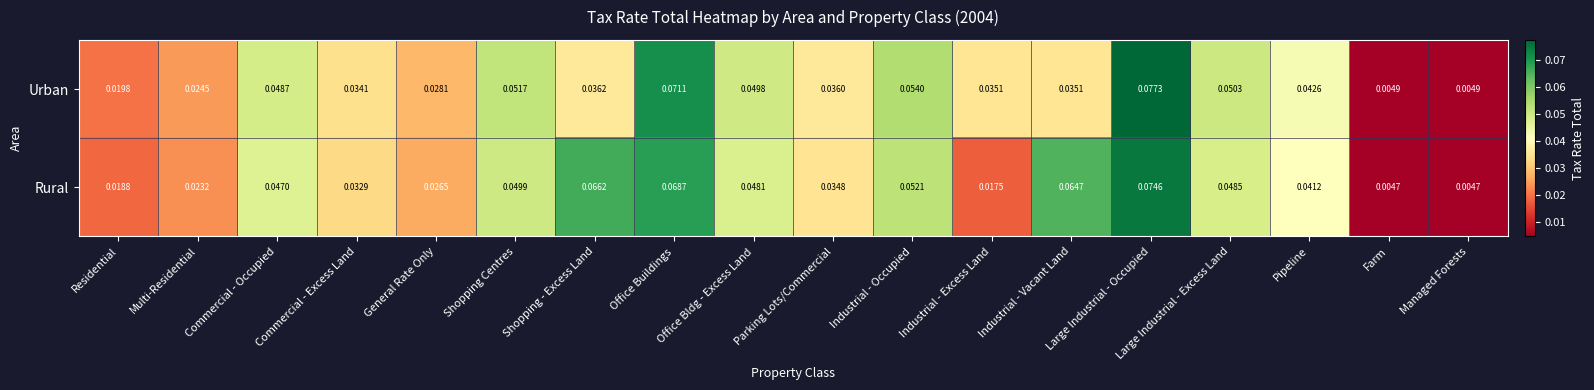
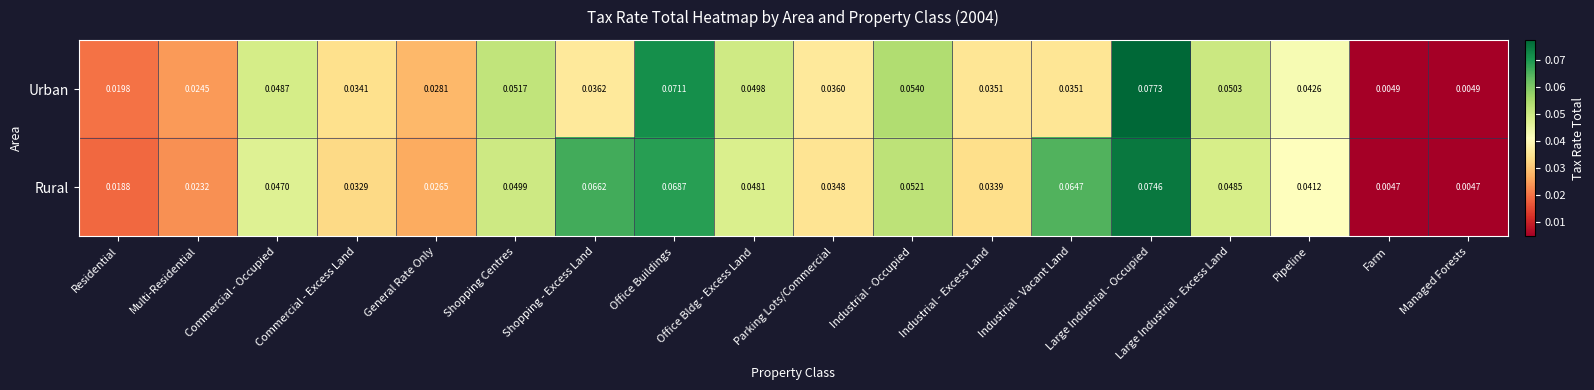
Rural, Industrial - Excess Land: 0.0175 -> 0.0339
